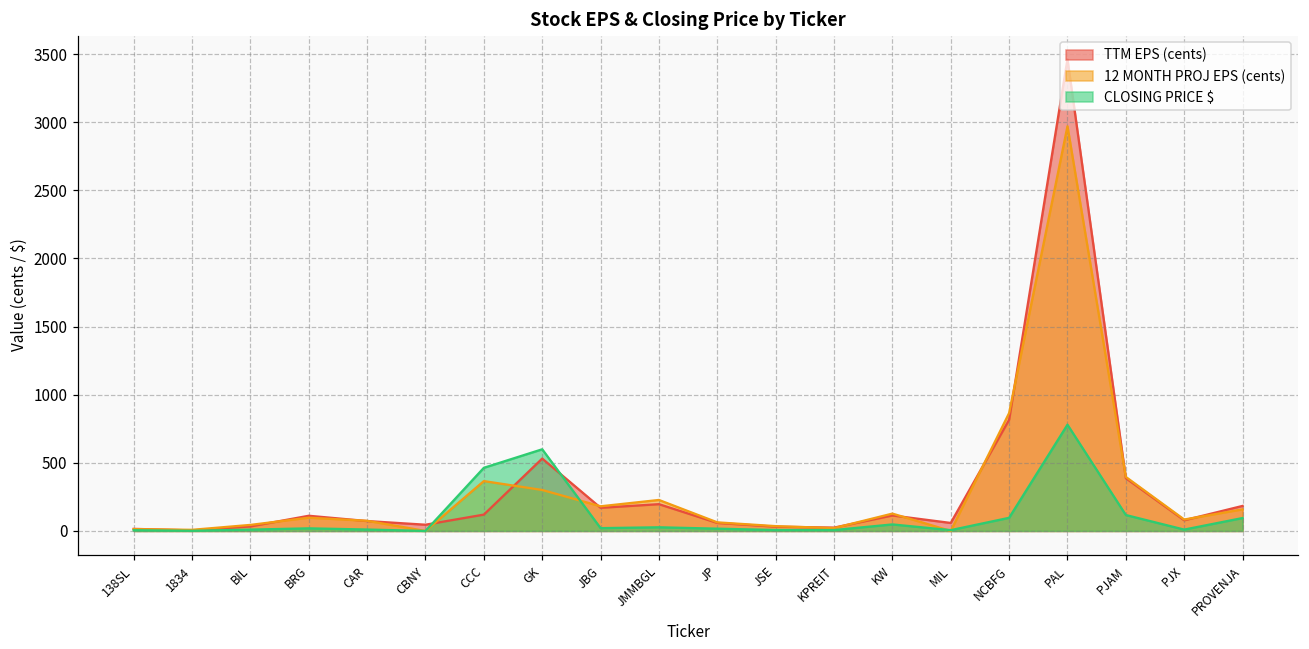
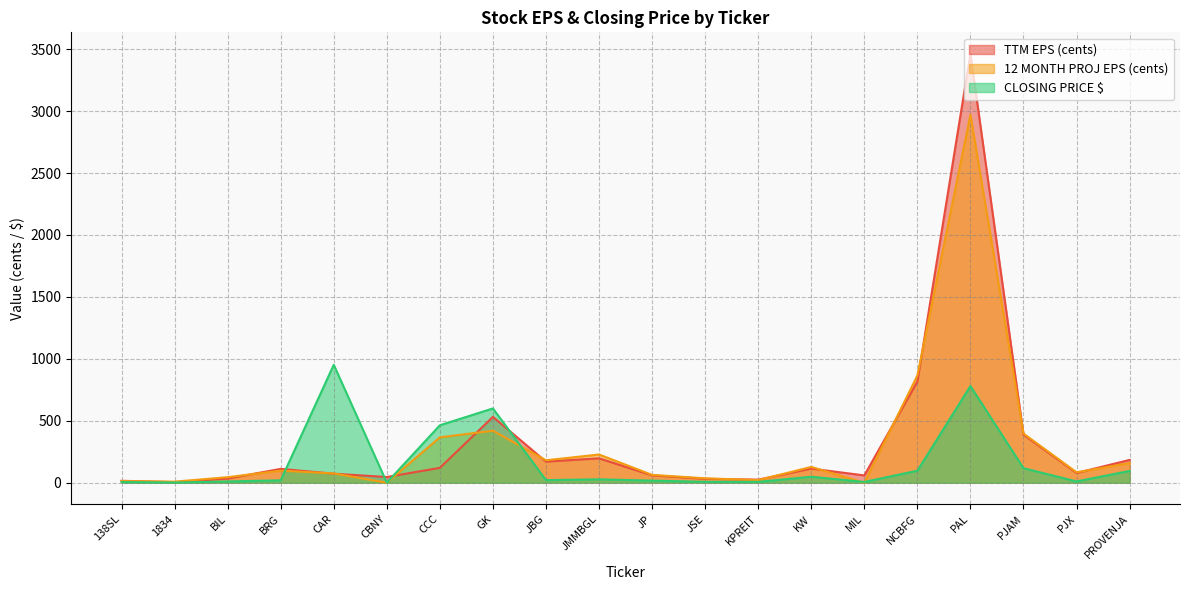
CLOSING PRICE $, CAR: 10 -> 950
12 MONTH PROJ EPS (cents), GK: 300 -> 420
